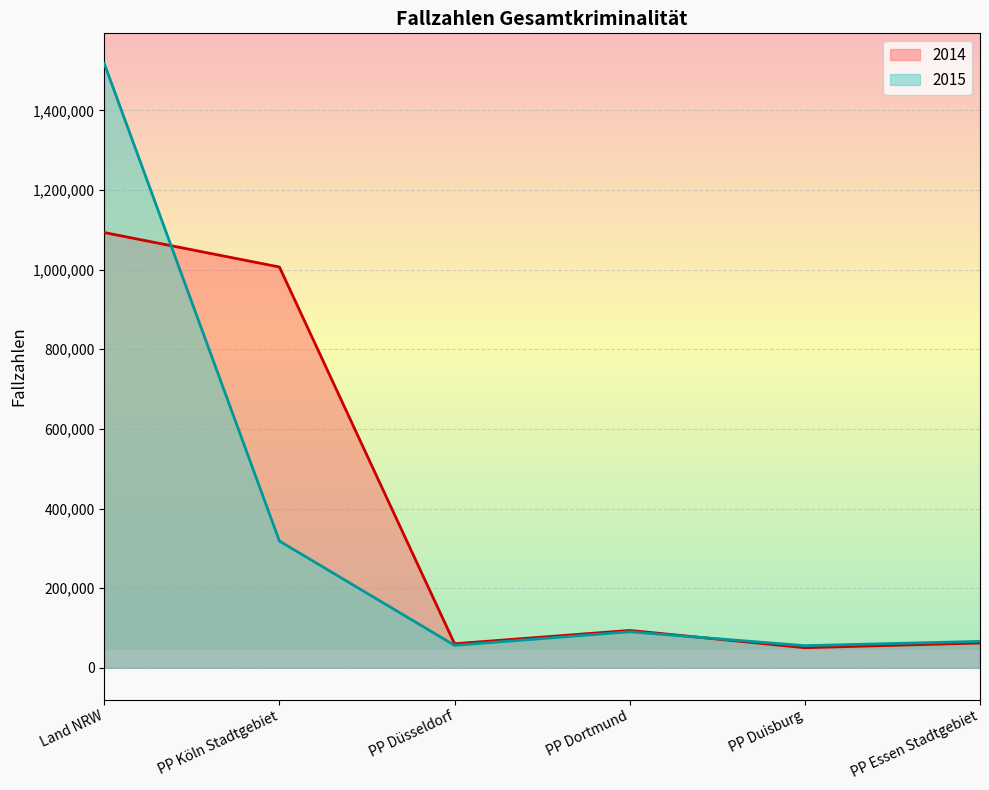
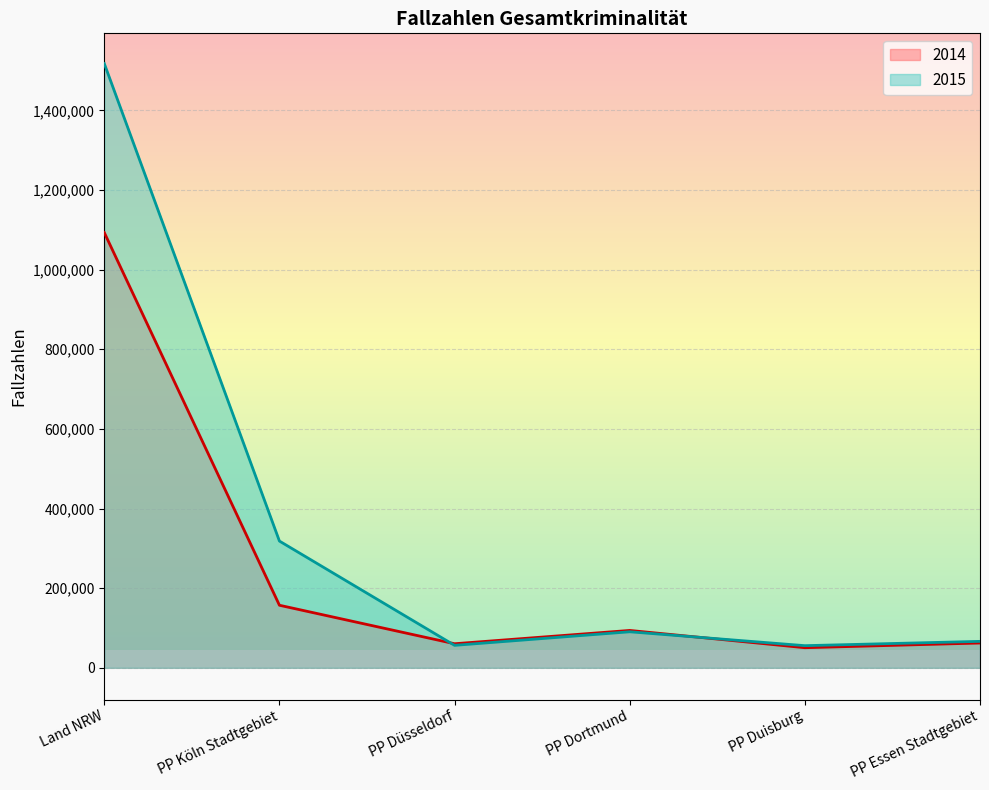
2014, PP Köln Stadtgebiet: 1,010,000 -> 160,000
